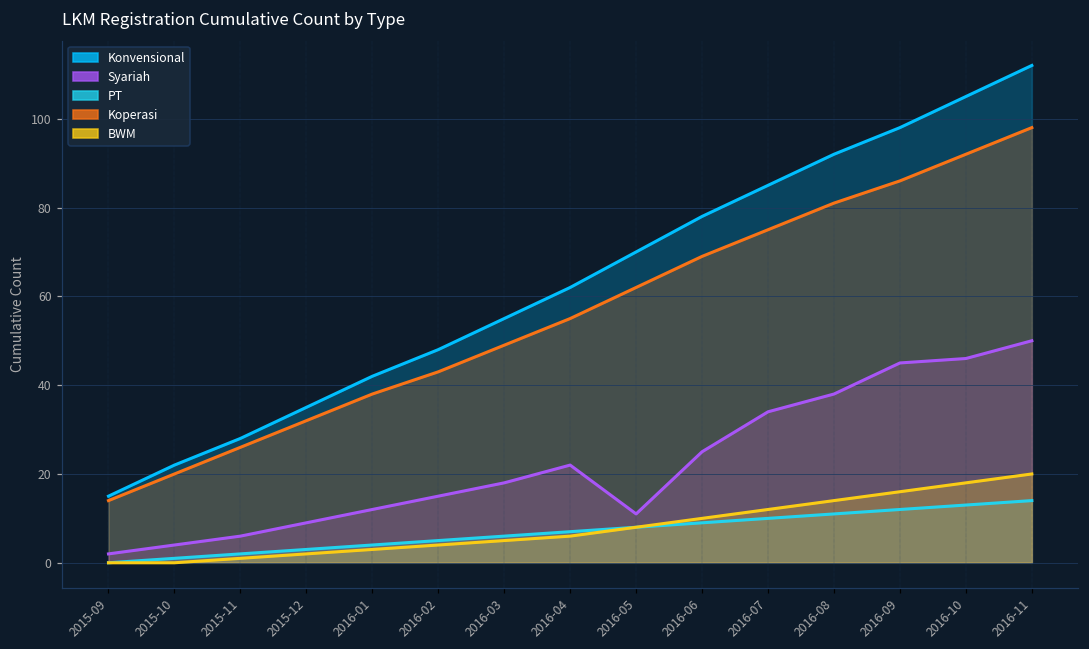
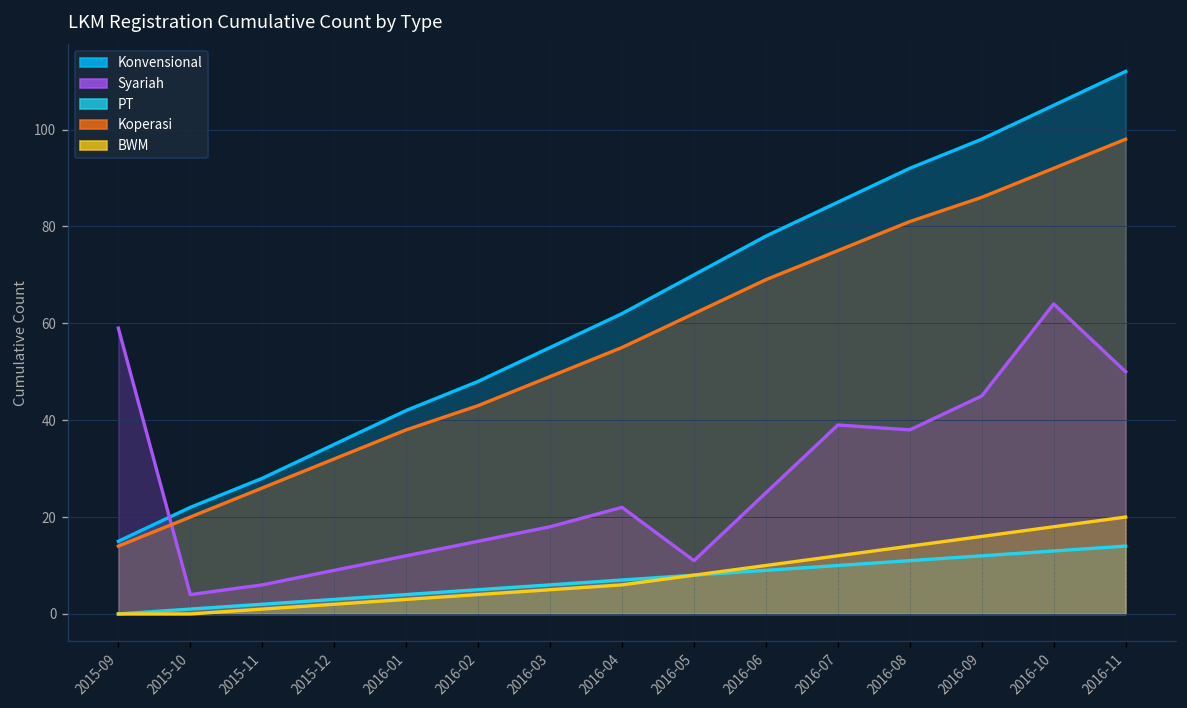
Syariah, 2015-09: 2 -> 59
Syariah, 2016-07: 34 -> 39
Syariah, 2016-10: 46 -> 64
